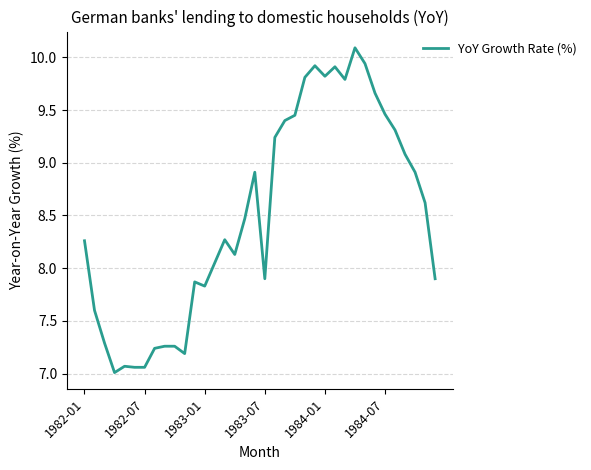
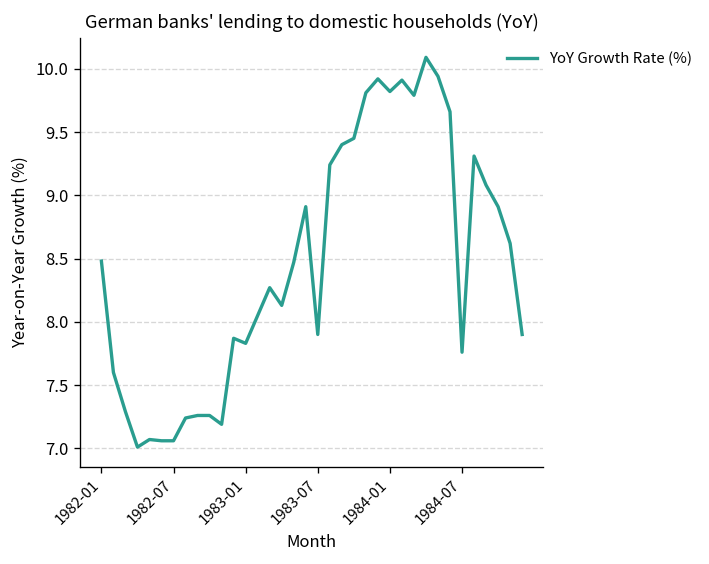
1982-01: 8.26 -> 8.48
1984-07: 9.46 -> 7.76
